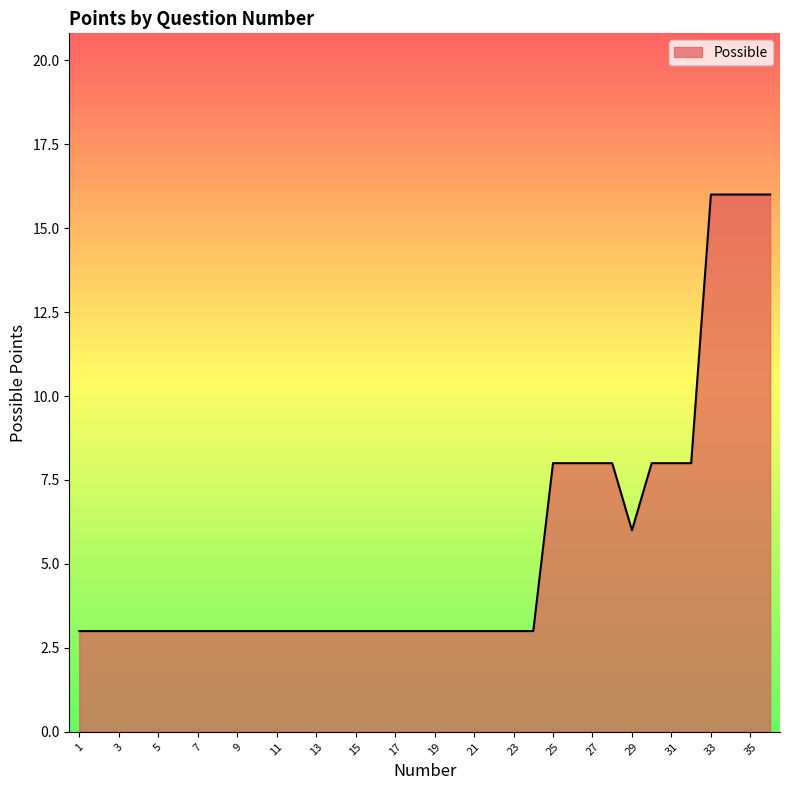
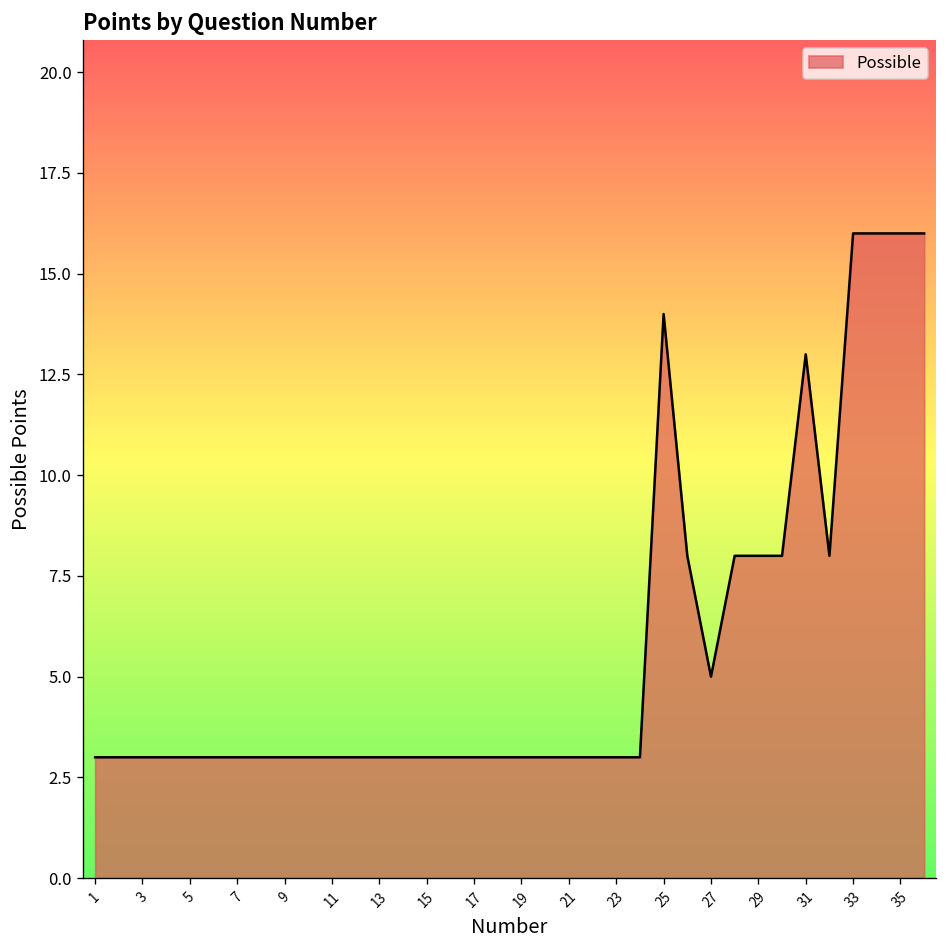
25: 8 -> 14
27: 8 -> 5
29: 6 -> 8
31: 8 -> 13
